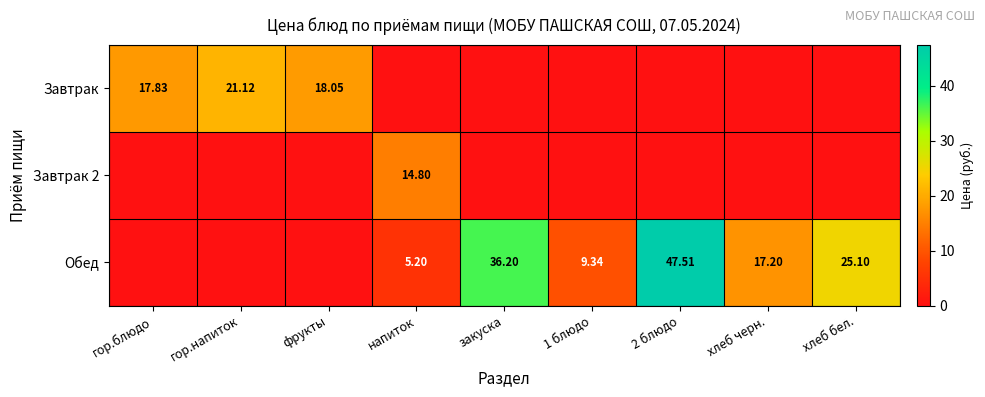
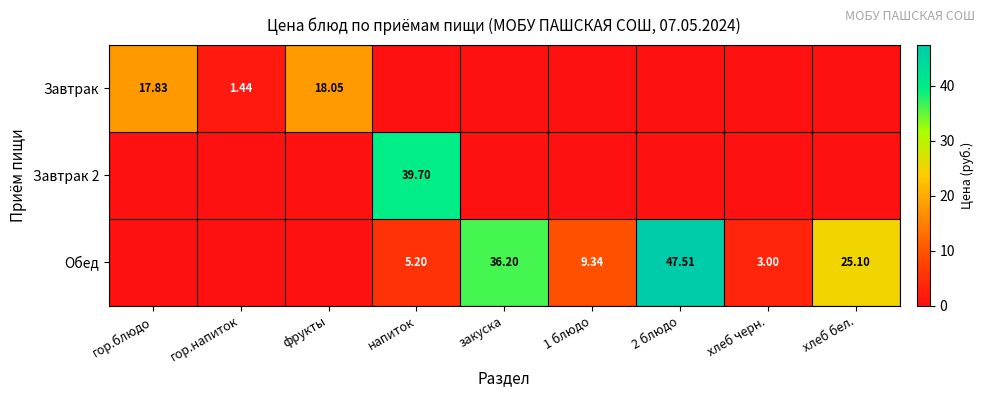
Завтрак, гор.напиток: 21.12 -> 1.44
Завтрак 2, напиток: 14.80 -> 39.70
Обед, хлеб черн.: 17.20 -> 3.00
